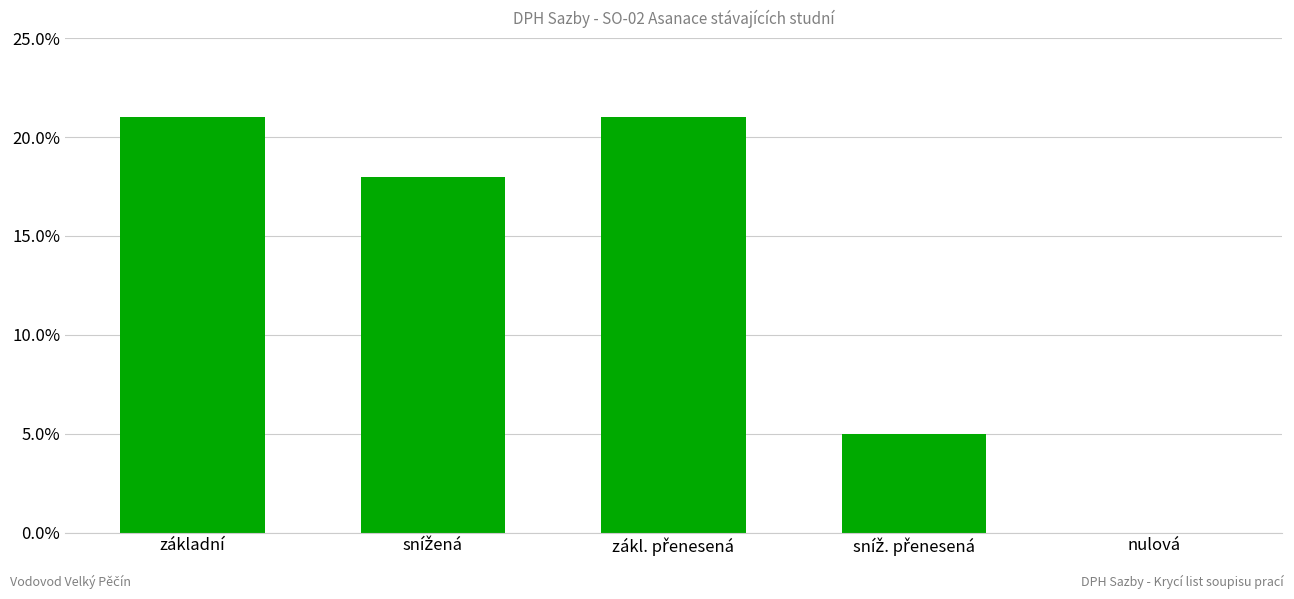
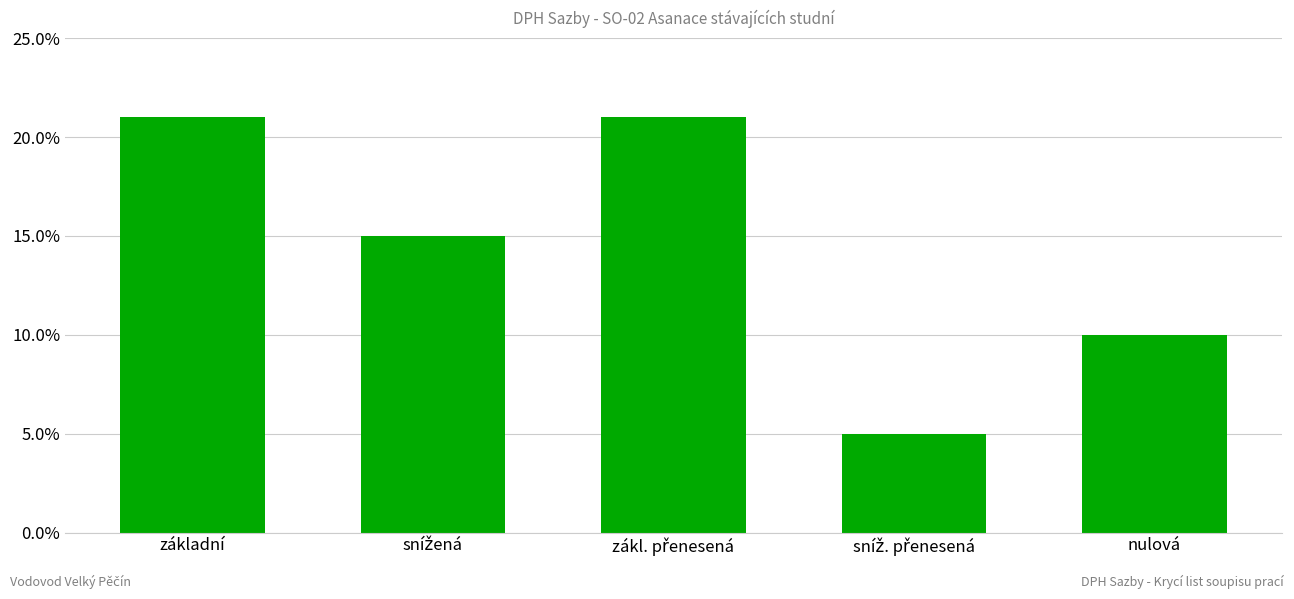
snížená: 18.0% -> 15.0%
nulová: 0.0% -> 10.0%
